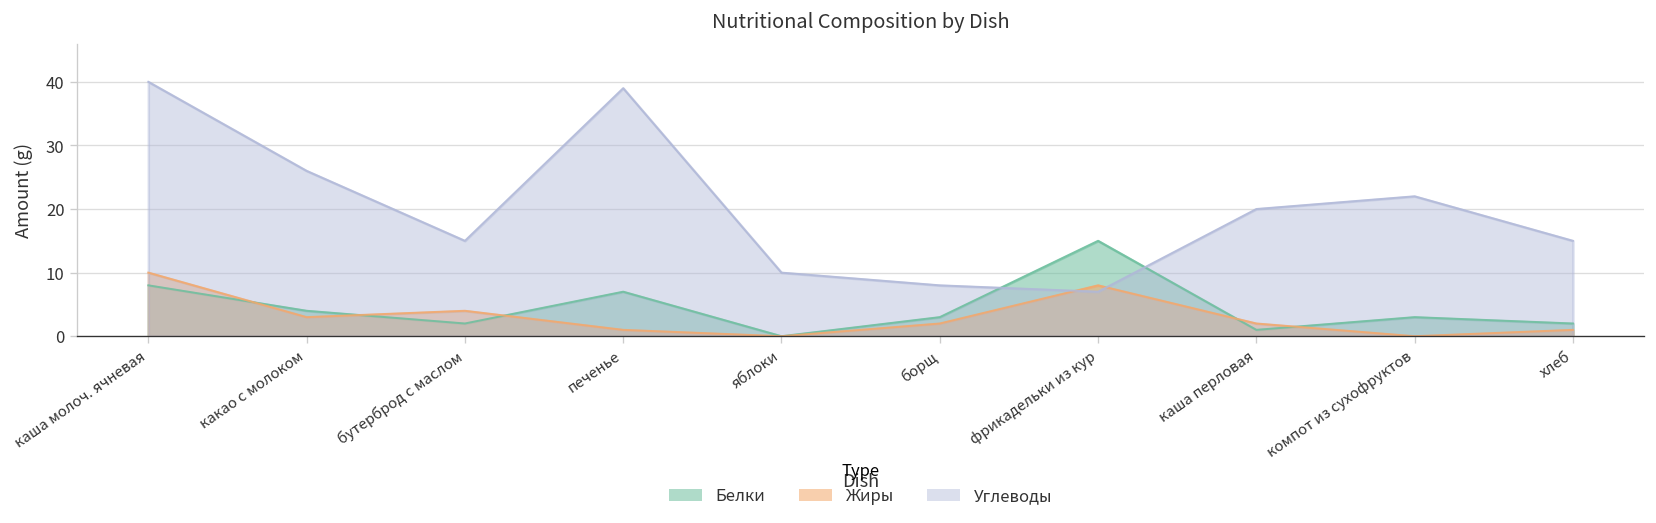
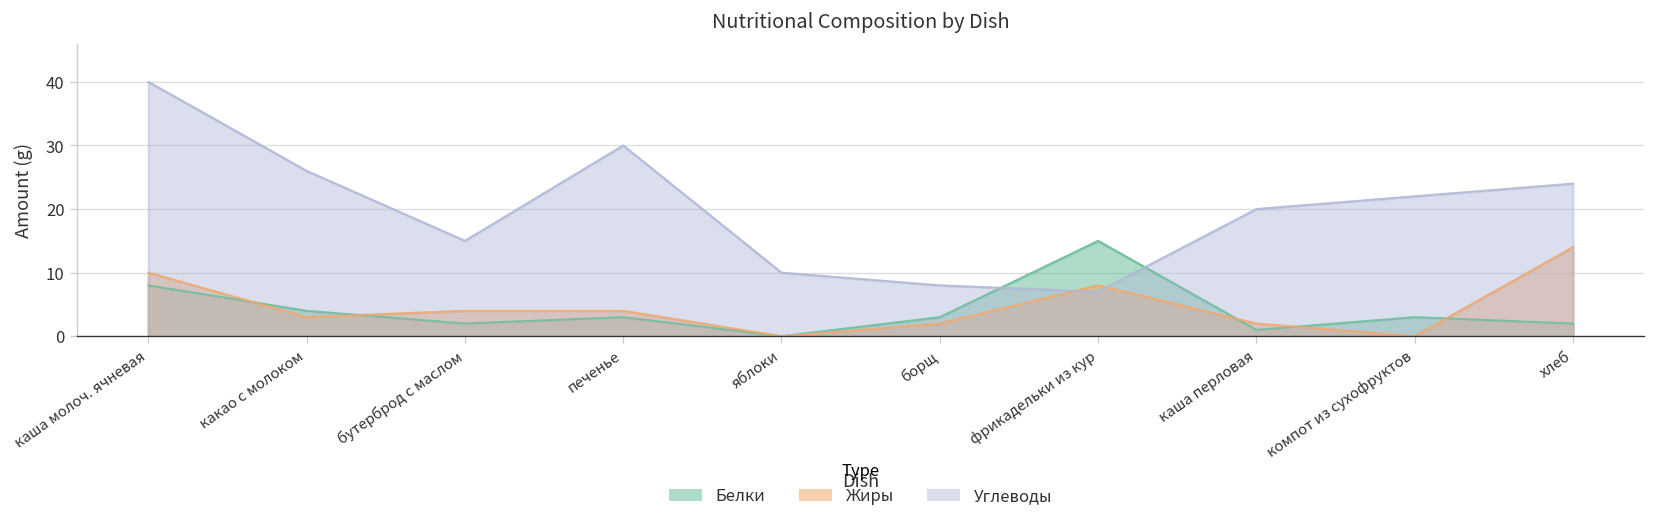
Белки, печенье: 7 -> 3
Жиры, печенье: 1 -> 4
Углеводы, печенье: 39 -> 30
Жиры, хлеб: 1 -> 14
Углеводы, хлеб: 15 -> 24
